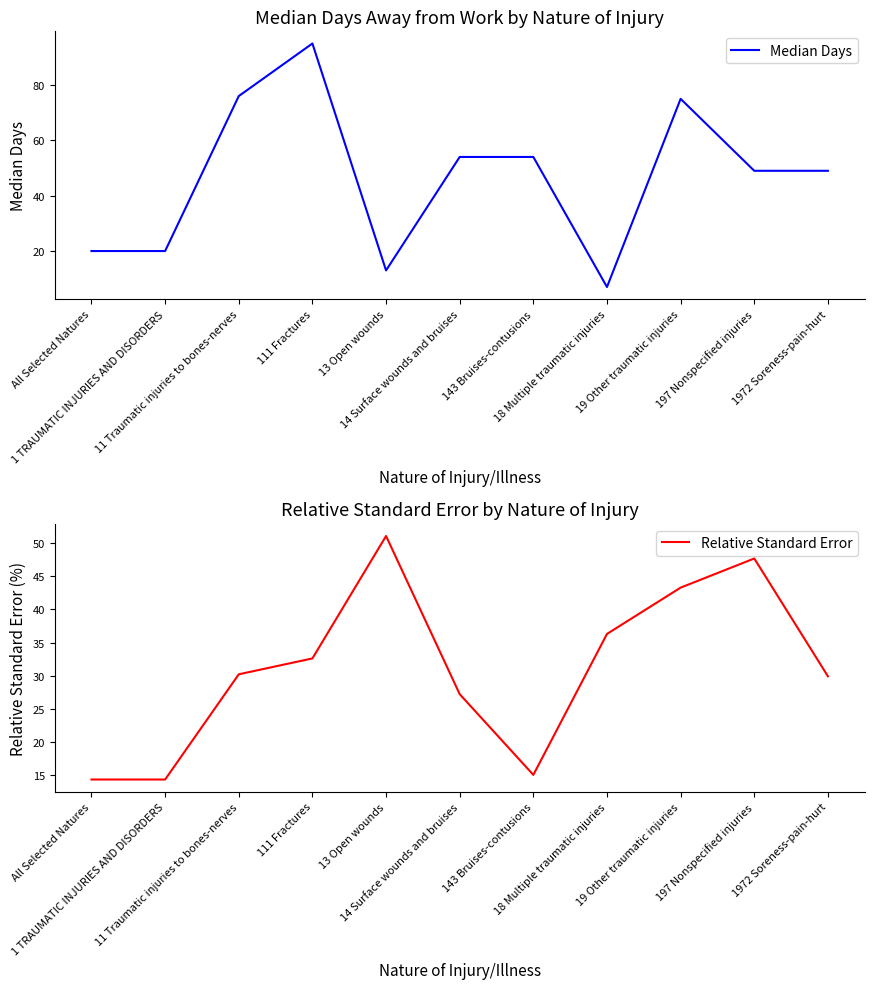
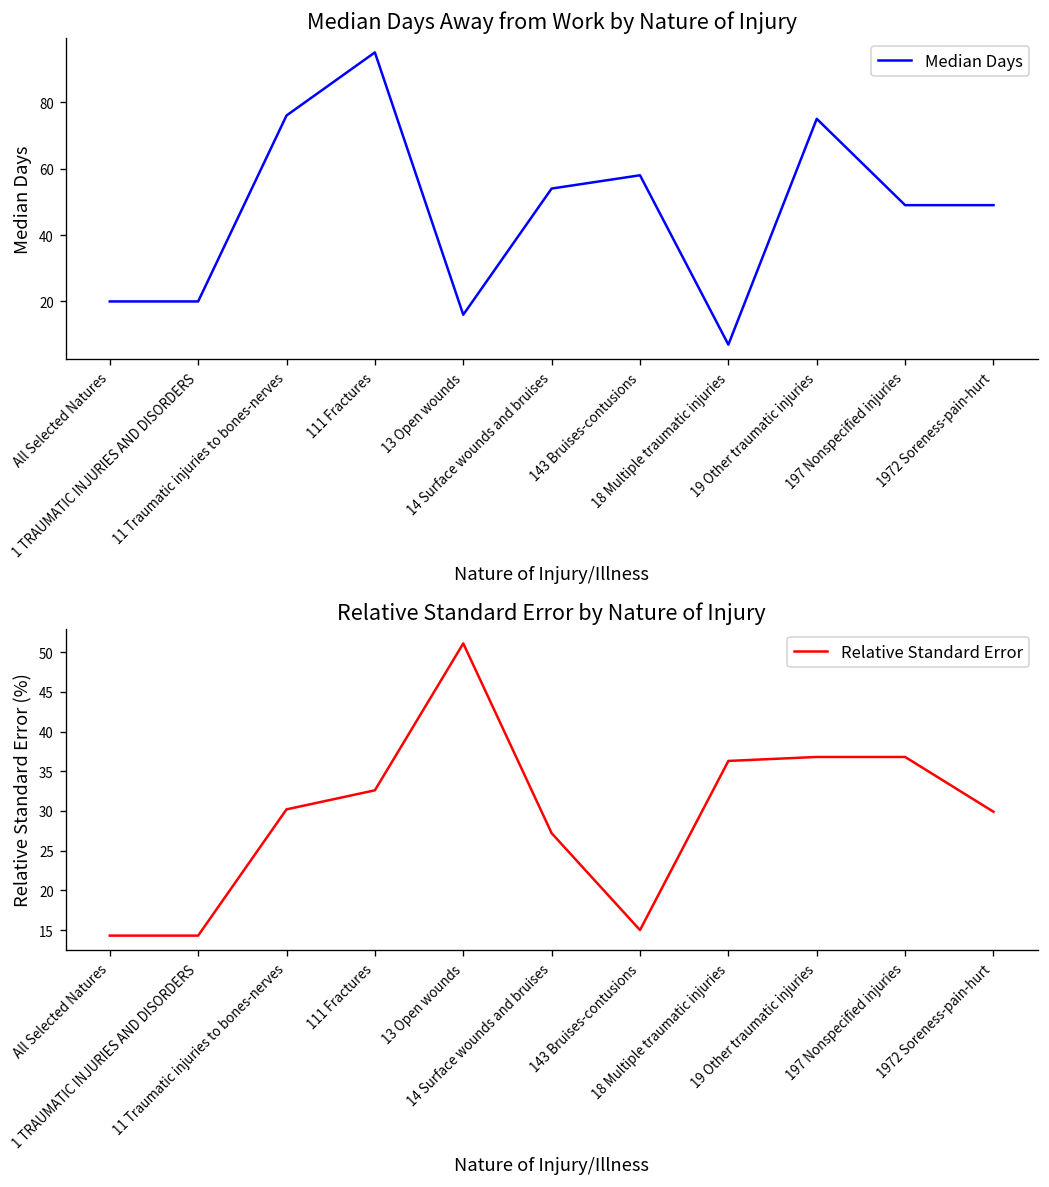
Median Days Away from Work by Nature of Injury, 13 Open wounds: 13 -> 16
Median Days Away from Work by Nature of Injury, 143 Bruises-contusions: 54 -> 58
Relative Standard Error by Nature of Injury, 19 Other traumatic injuries: 43 -> 37
Relative Standard Error by Nature of Injury, 197 Nonspecified injuries: 48 -> 37
